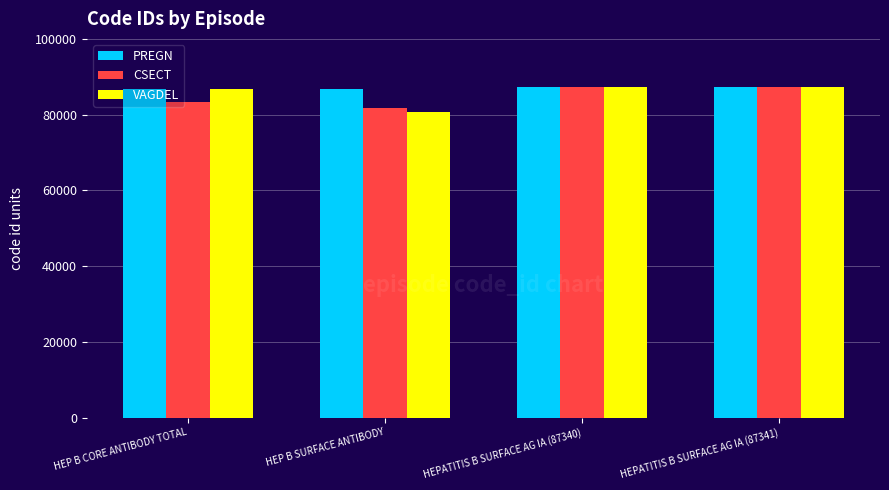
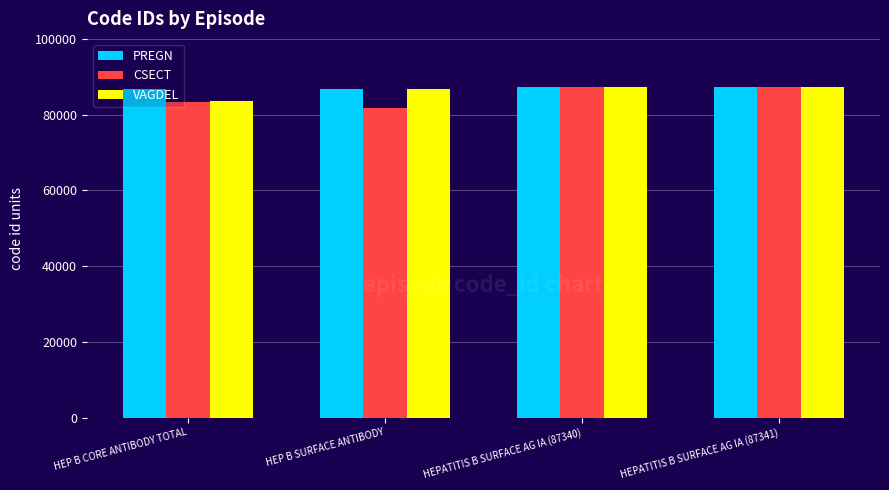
VAGDEL, HEP B CORE ANTIBODY TOTAL: 87000 -> 84000
VAGDEL, HEP B SURFACE ANTIBODY: 81000 -> 87000
